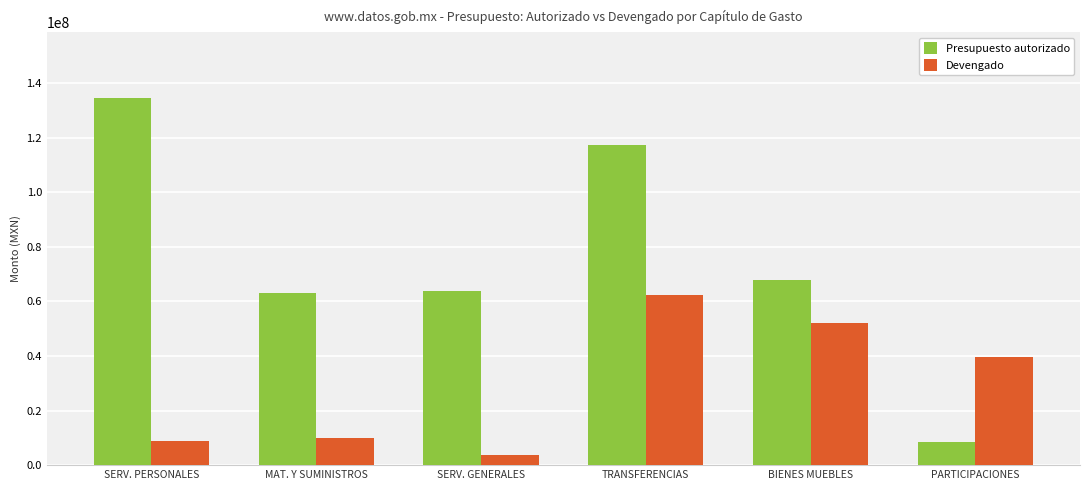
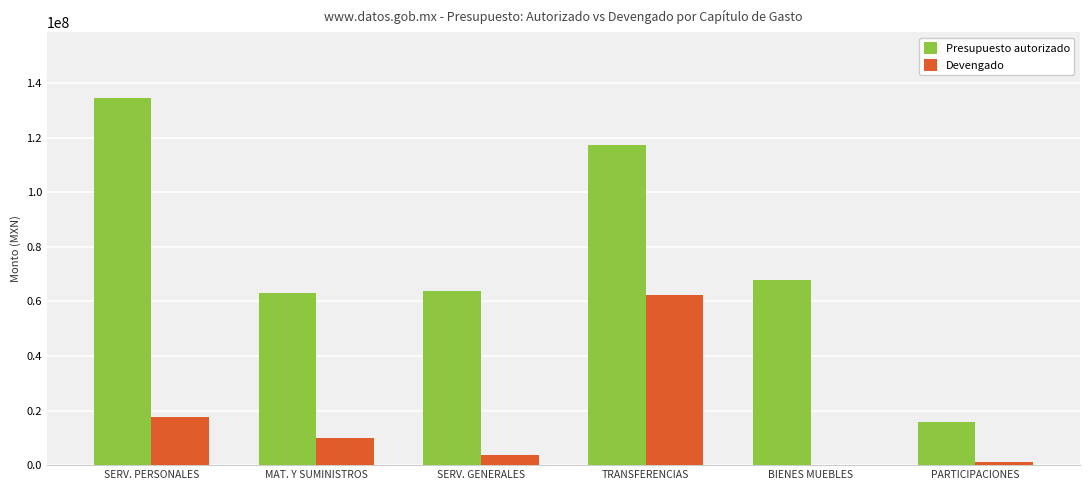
Devengado, SERV. PERSONALES: 9000000 -> 17000000
Devengado, BIENES MUEBLES: 52000000 -> 0
Presupuesto autorizado, PARTICIPACIONES: 8000000 -> 16000000
Devengado, PARTICIPACIONES: 40000000 -> 1000000
